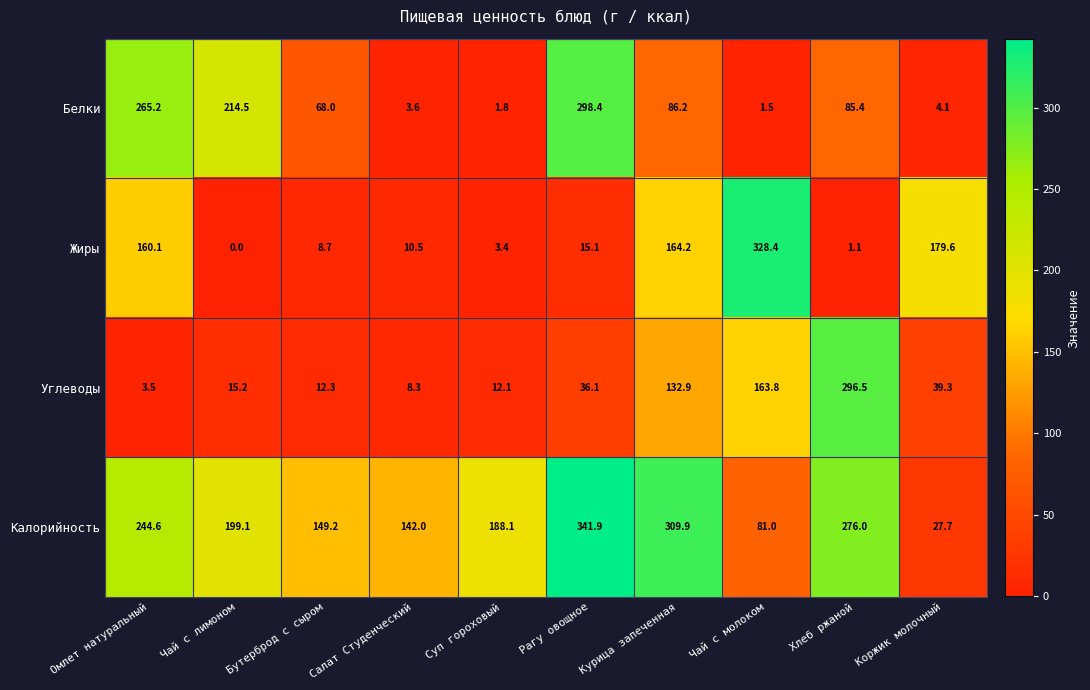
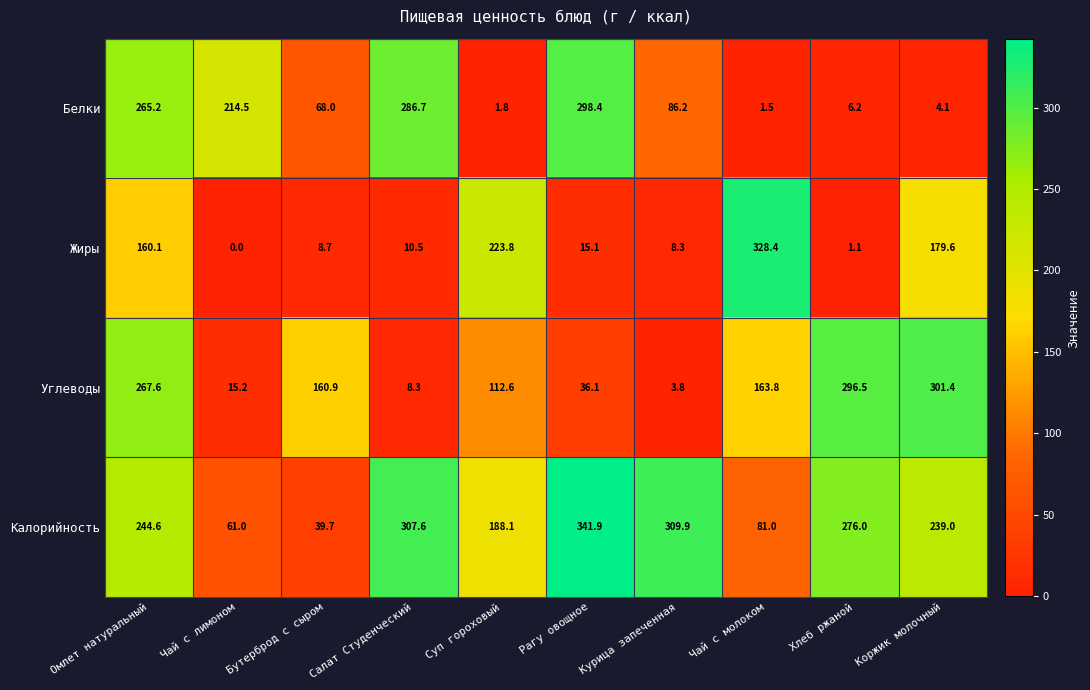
Белки, Салат Студенческий: 3.6 -> 286.7
Белки, Хлеб ржаной: 85.4 -> 6.2
Жиры, Суп гороховый: 3.4 -> 223.8
Жиры, Курица запеченная: 164.2 -> 8.3
Углеводы, Омлет натуральный: 3.5 -> 267.6
Углеводы, Бутерброд с сыром: 12.3 -> 160.9
Углеводы, Суп гороховый: 12.1 -> 112.6
Углеводы, Курица запеченная: 132.9 -> 3.8
Углеводы, Коржик молочный: 39.3 -> 301.4
Калорийность, Чай с лимоном: 199.1 -> 61.0
Калорийность, Бутерброд с сыром: 149.2 -> 39.7
Калорийность, Салат Студенческий: 142.0 -> 307.6
Калорийность, Коржик молочный: 27.7 -> 239.0
